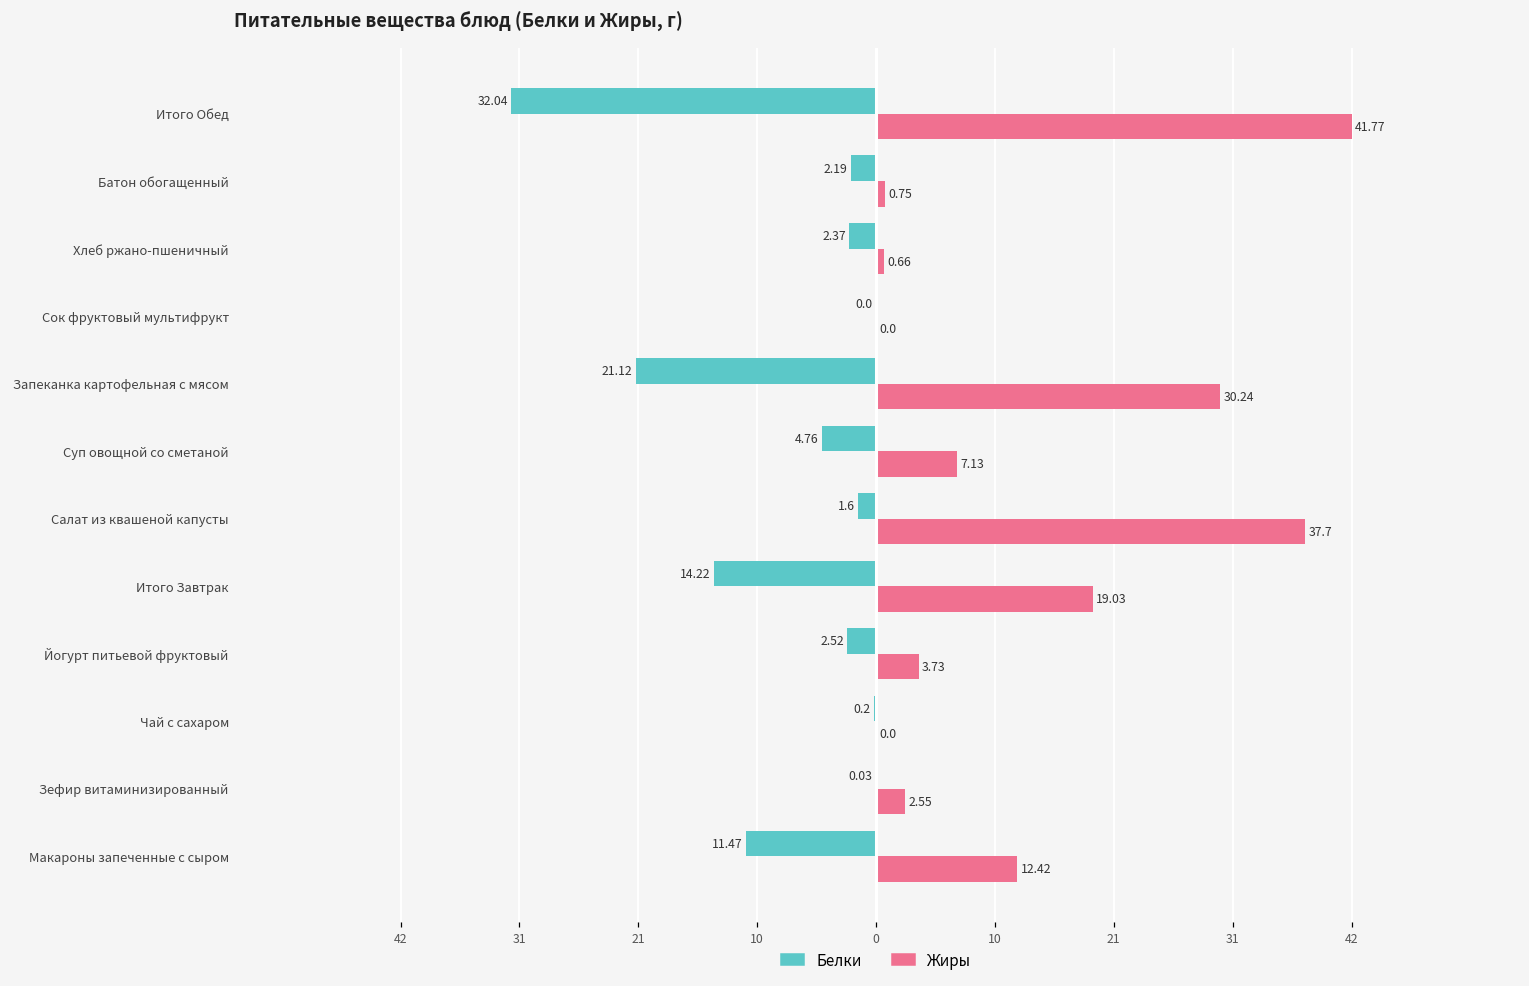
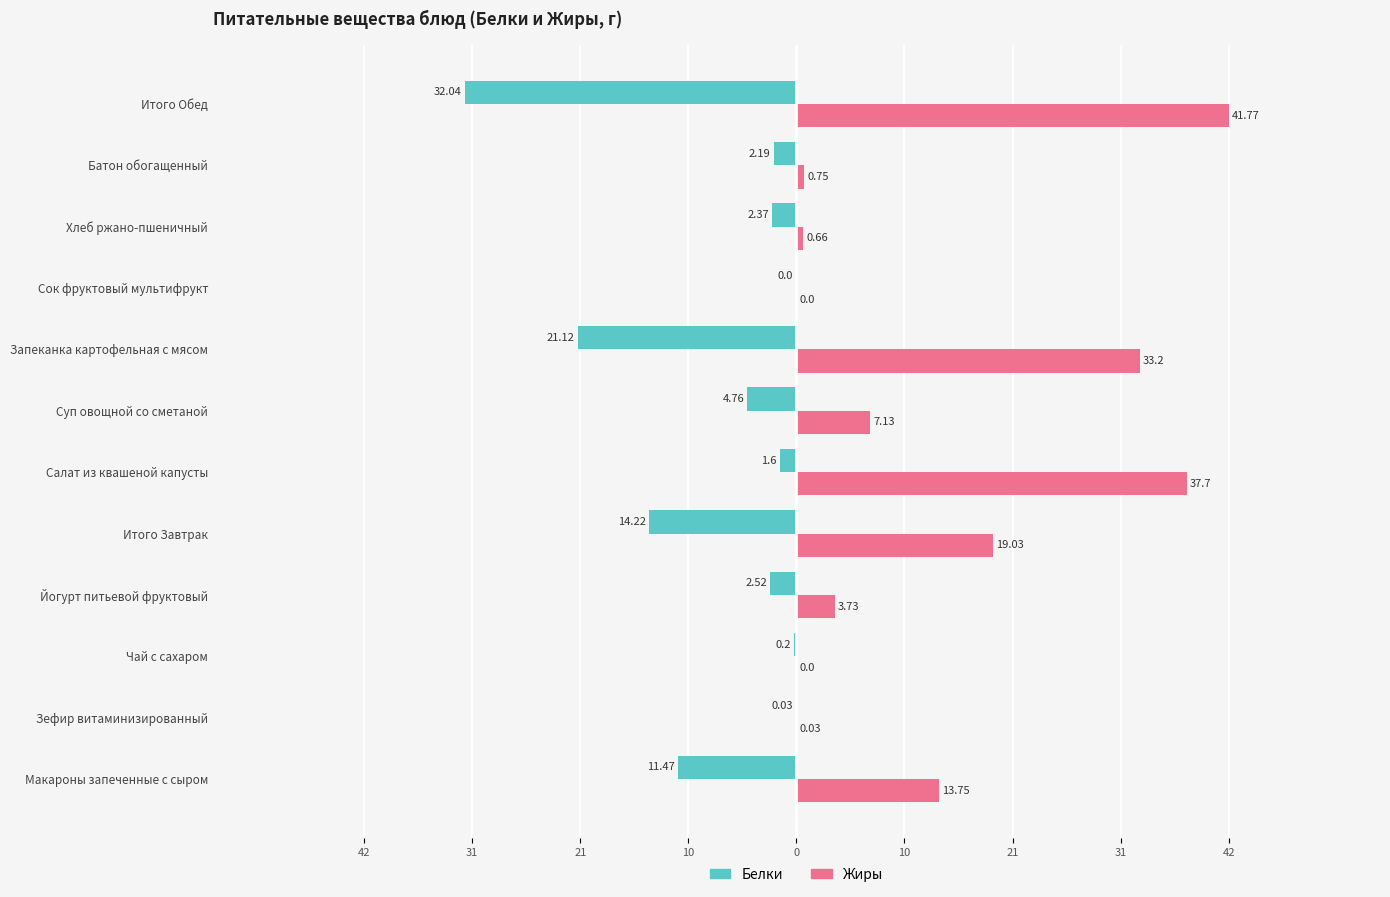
Жиры, Запеканка картофельная с мясом: 30.24 -> 33.2
Жиры, Зефир витаминизированный: 2.55 -> 0.03
Жиры, Макароны запеченные с сыром: 12.42 -> 13.75
